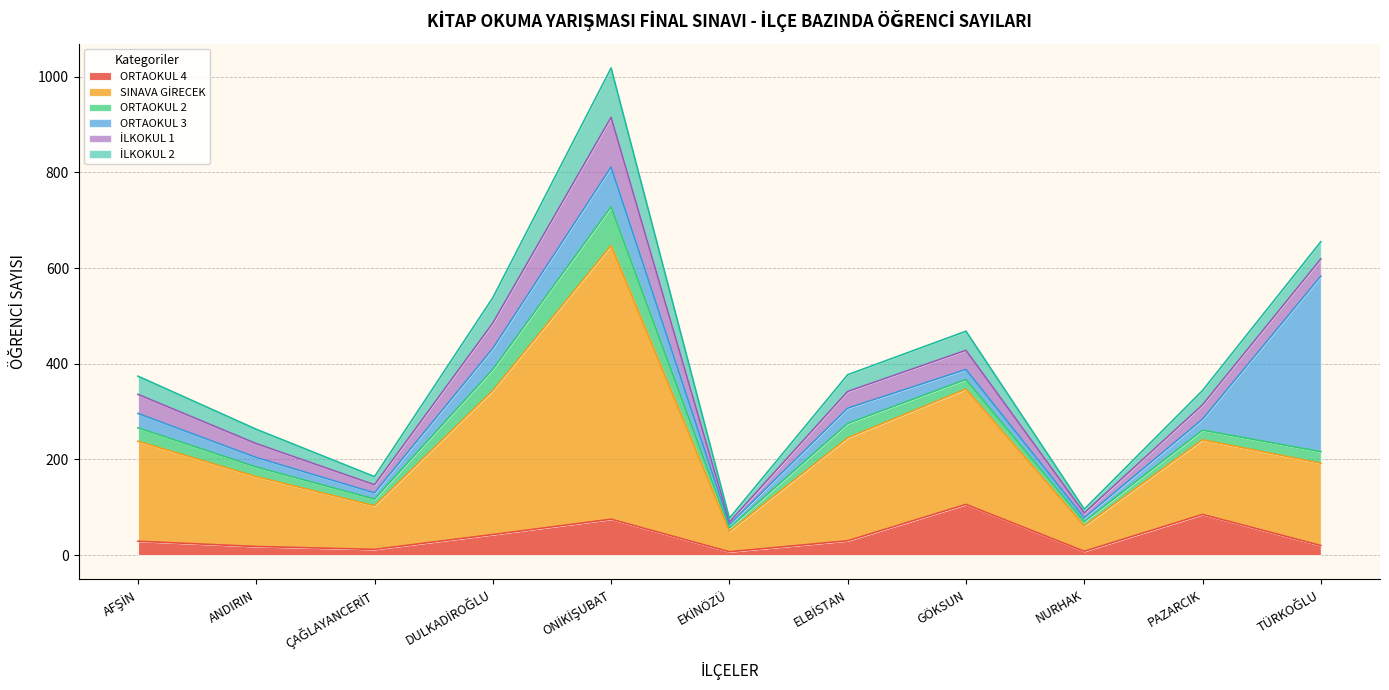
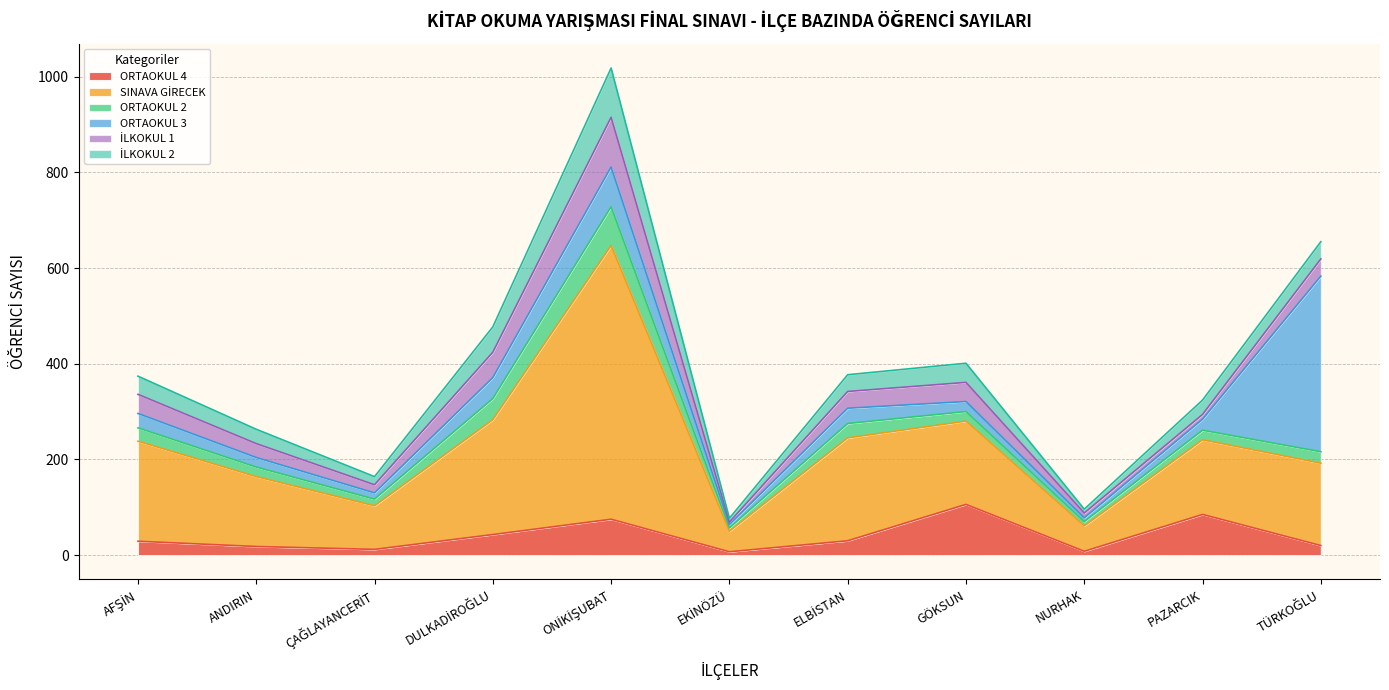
SINAVA GİRECEK, DULKADİROĞLU: 300 -> 240
SINAVA GİRECEK, GÖKSUN: 240 -> 170
İLKOKUL 1, PAZARCIK: 30 -> 10
